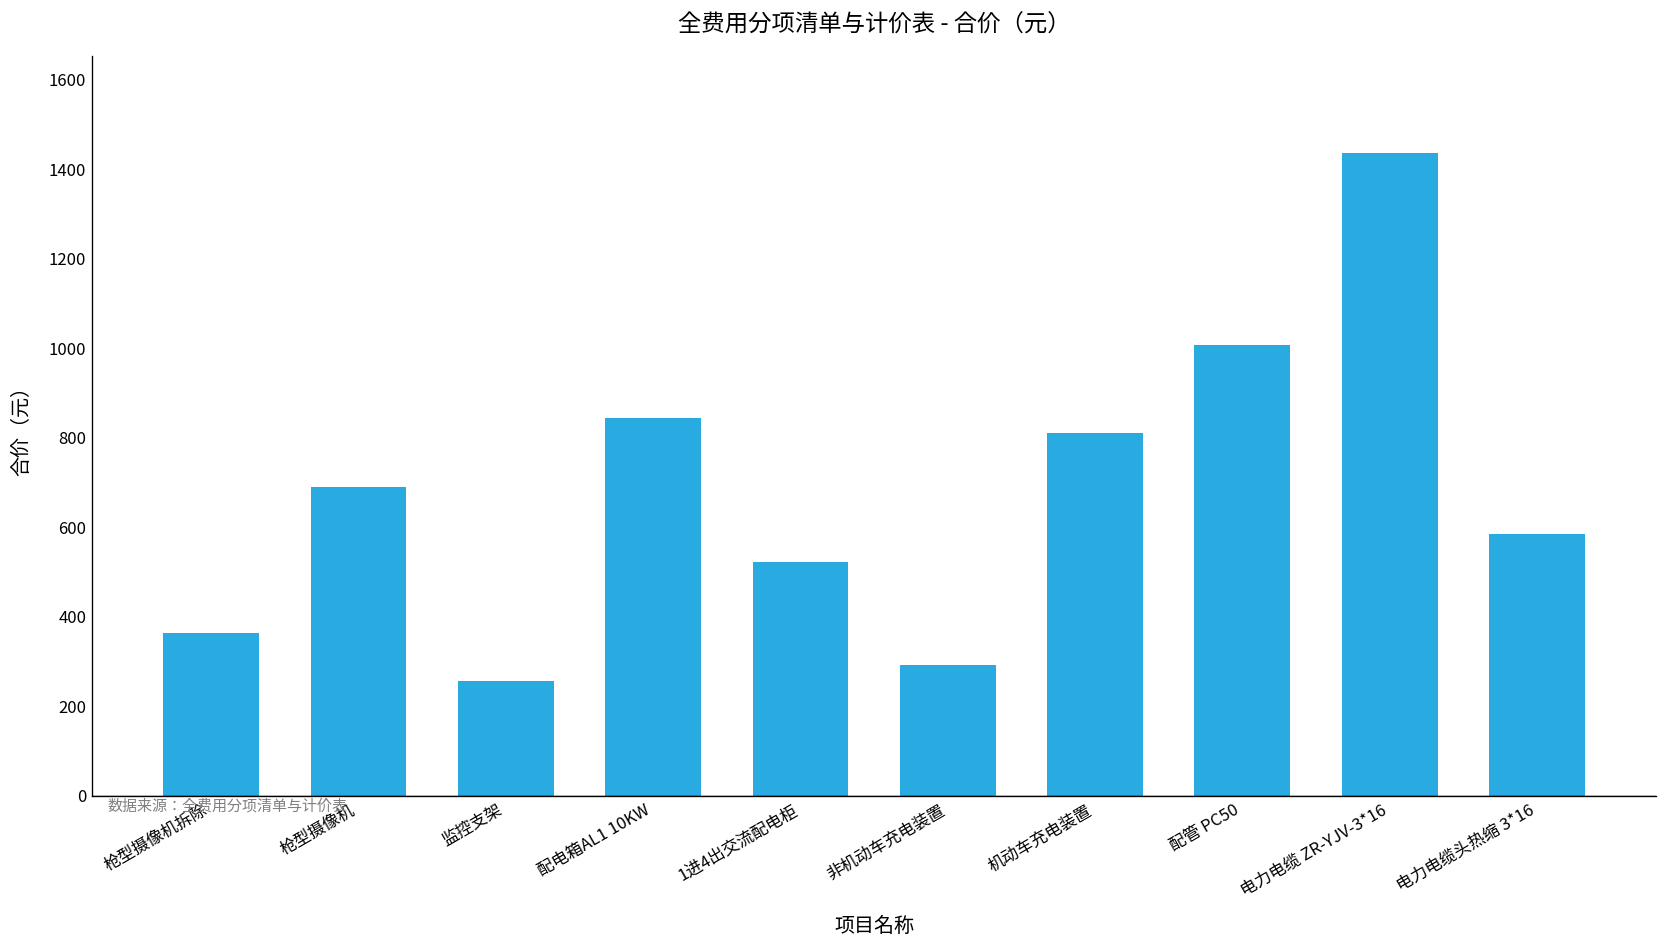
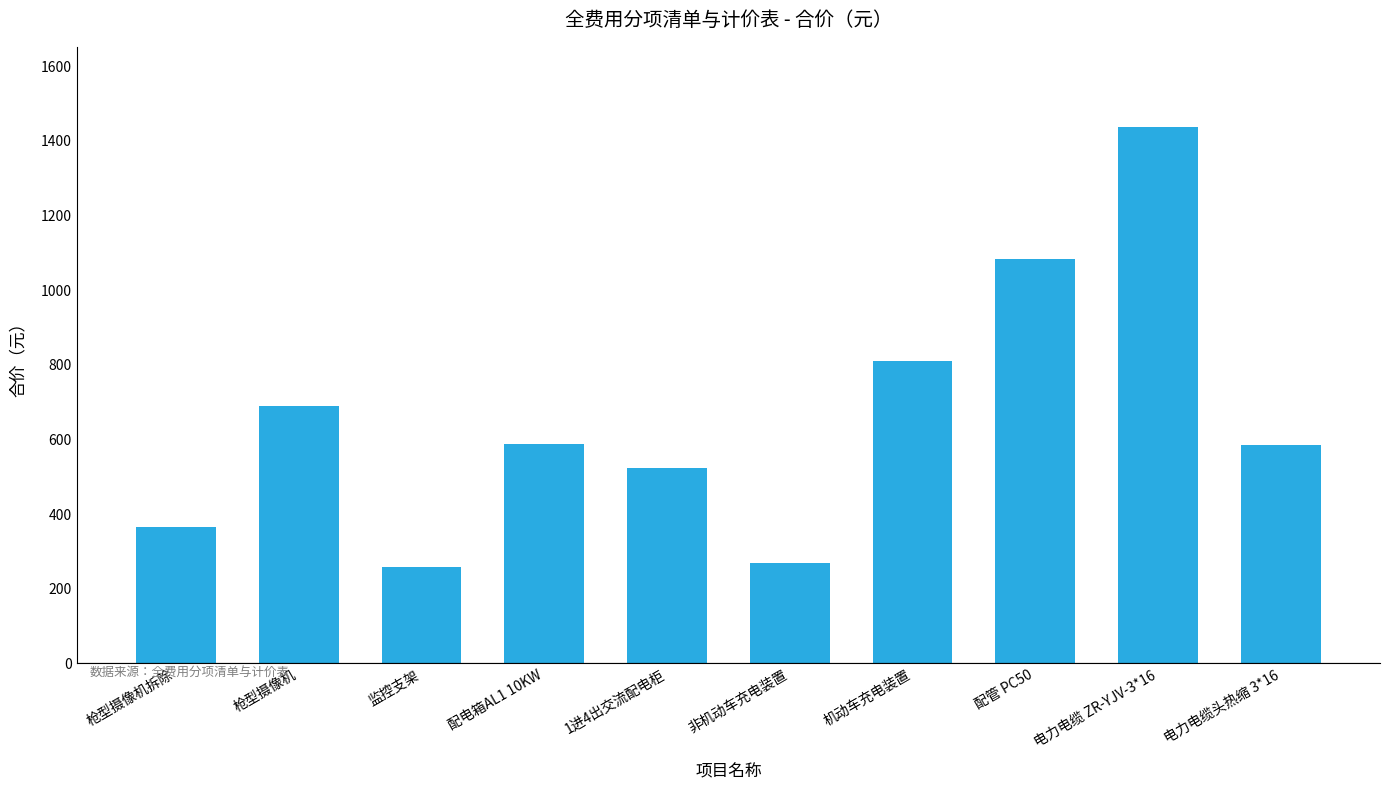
配电箱AL1 10KW: 840 -> 590
非机动车充电装置: 290 -> 270
配管 PC50: 1010 -> 1080
